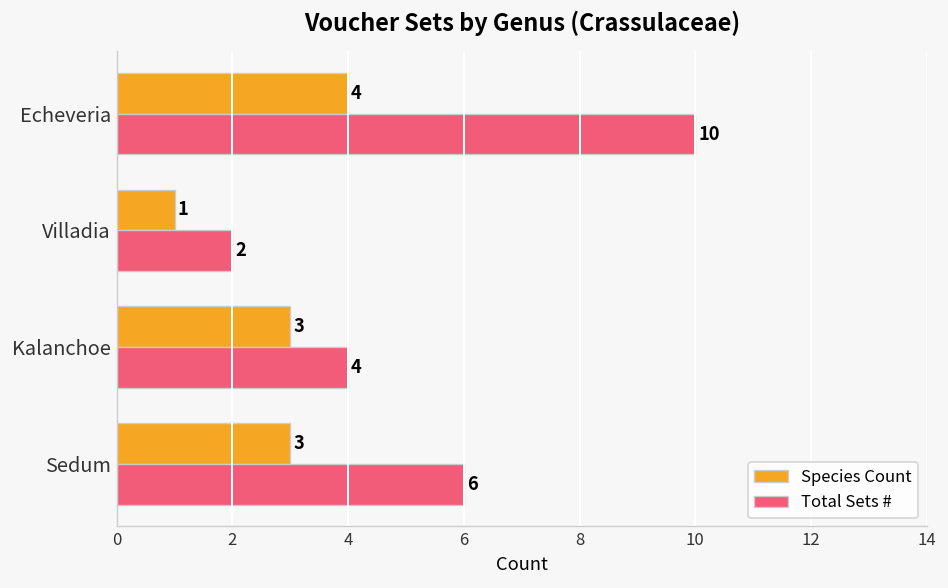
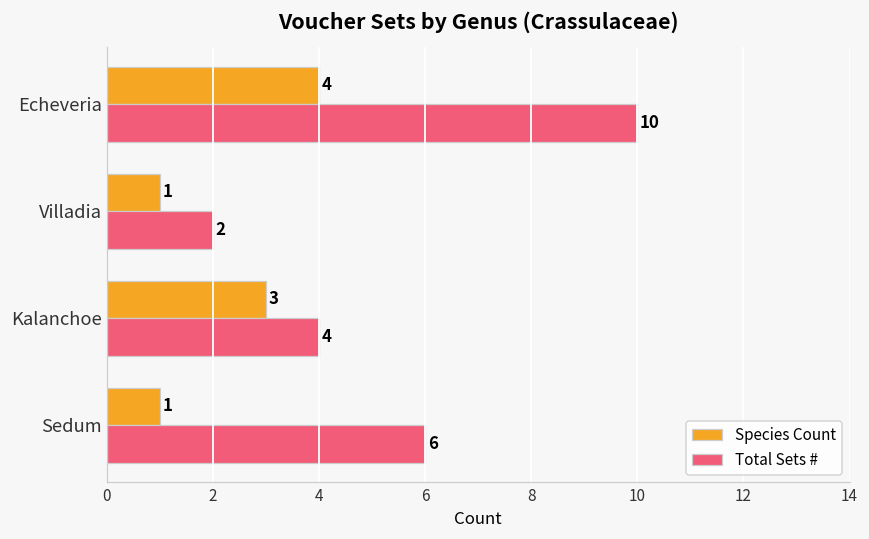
Species Count, Sedum: 3 -> 1
